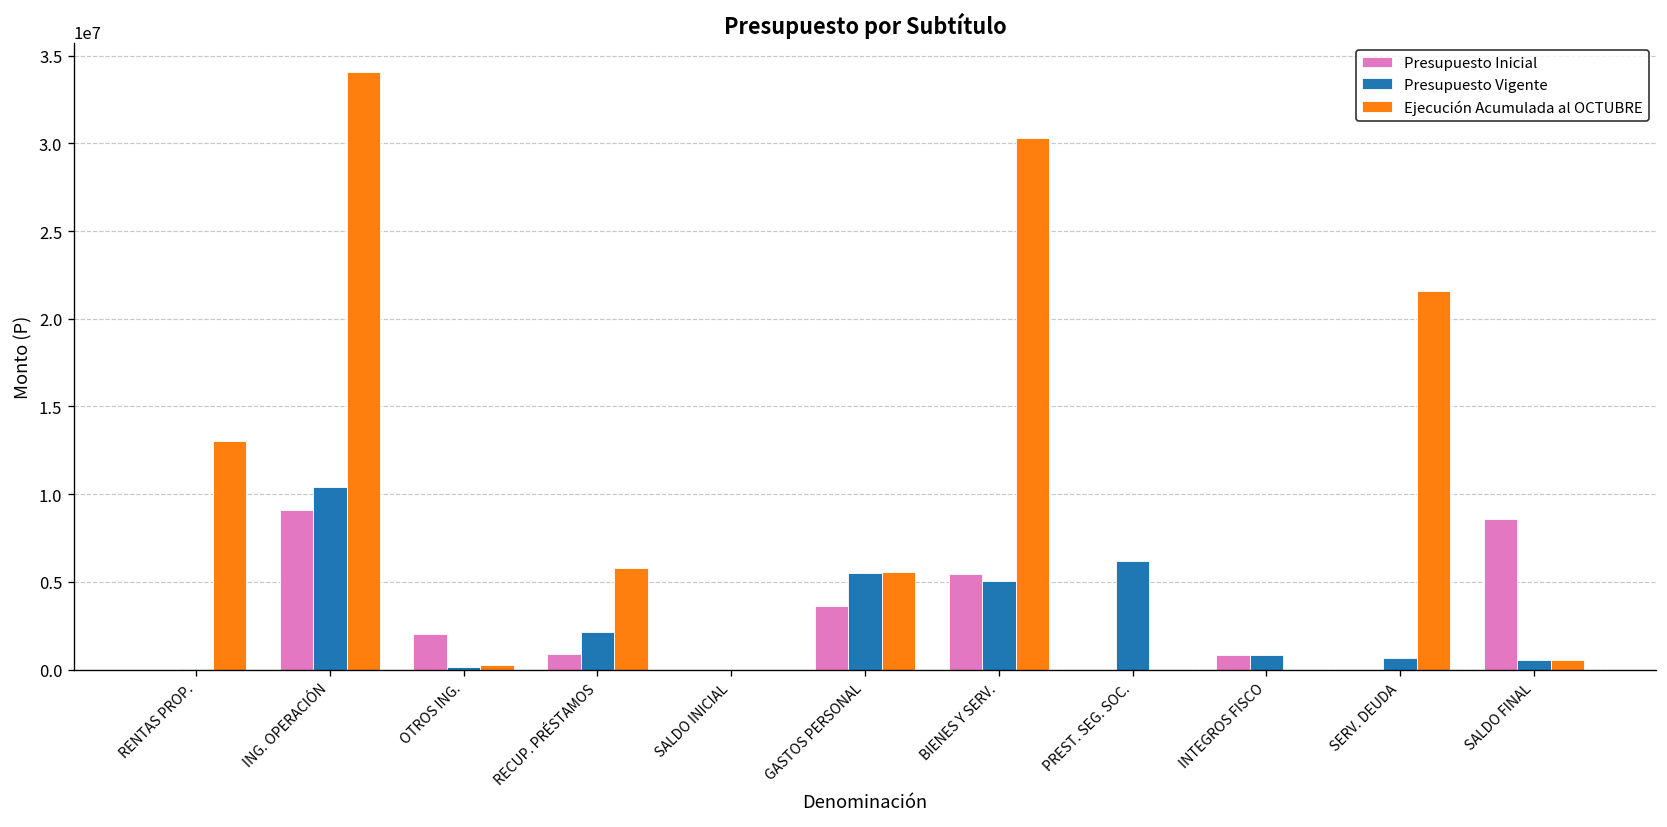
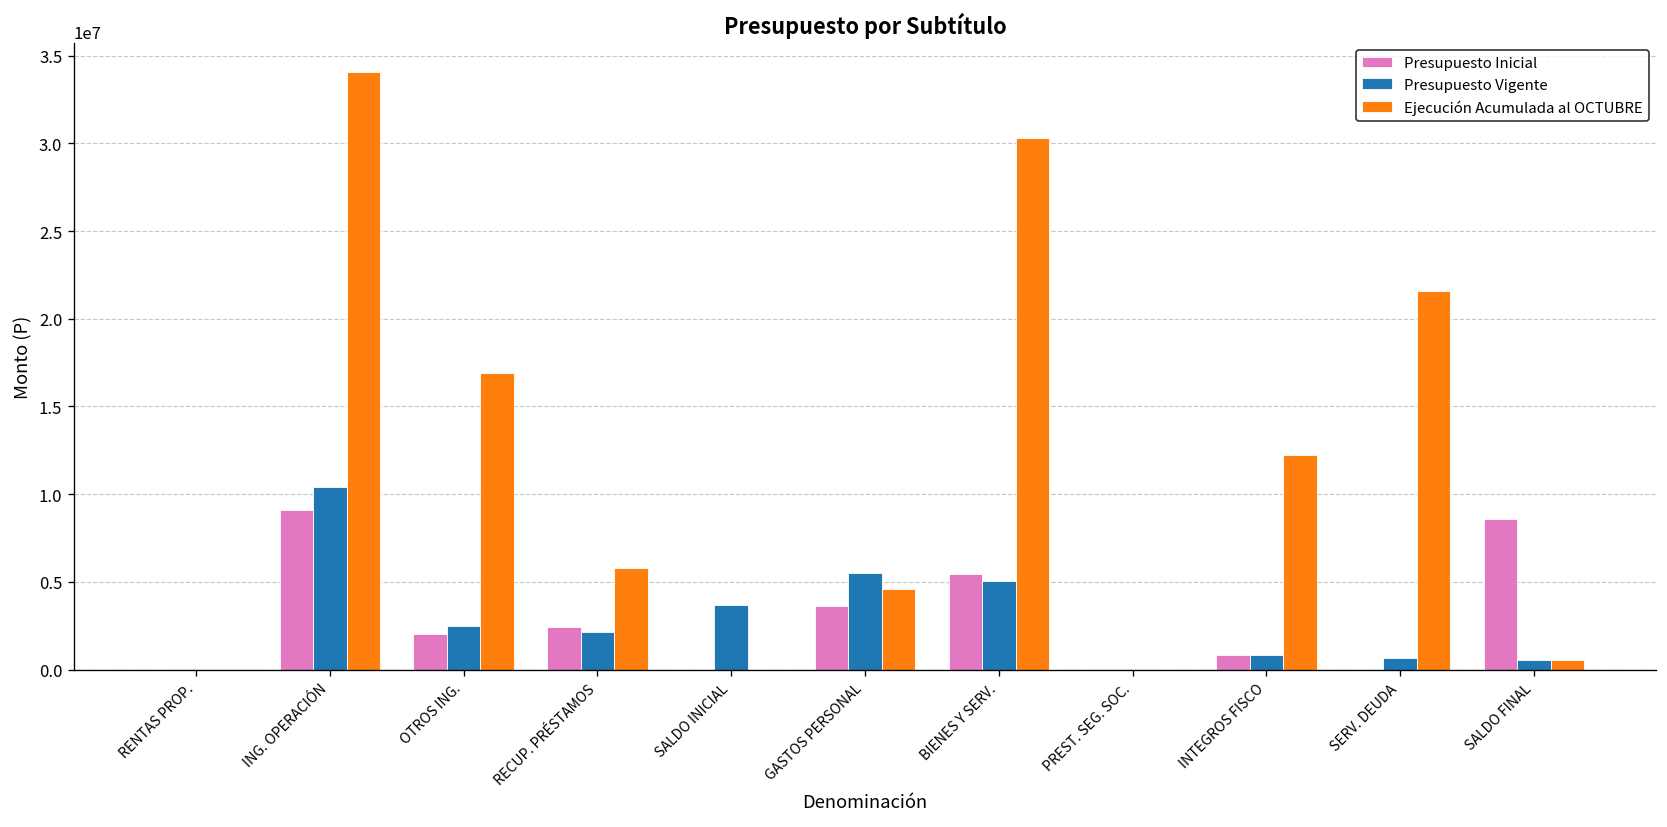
Ejecución Acumulada al OCTUBRE, RENTAS PROP.: 13000000 -> 0
Presupuesto Vigente, OTROS ING.: 200000 -> 2500000
Ejecución Acumulada al OCTUBRE, OTROS ING.: 300000 -> 16900000
Presupuesto Inicial, RECUP. PRÉSTAMOS: 900000 -> 2400000
Presupuesto Vigente, SALDO INICIAL: 0 -> 3700000
Ejecución Acumulada al OCTUBRE, GASTOS PERSONAL: 5600000 -> 4600000
Presupuesto Vigente, PREST. SEG. SOC.: 6200000 -> 100000
Ejecución Acumulada al OCTUBRE, INTEGROS FISCO: 0 -> 12300000
